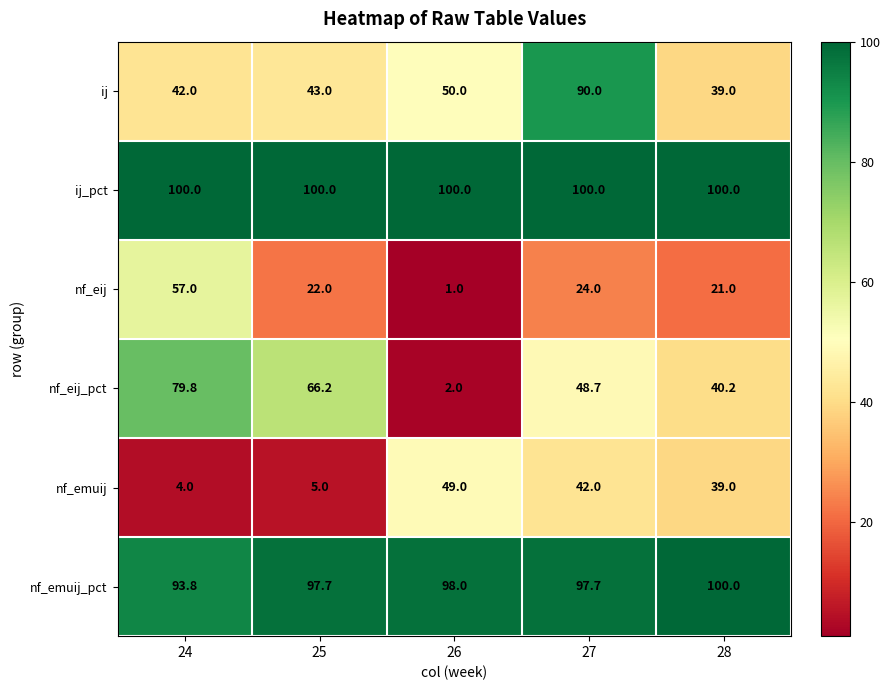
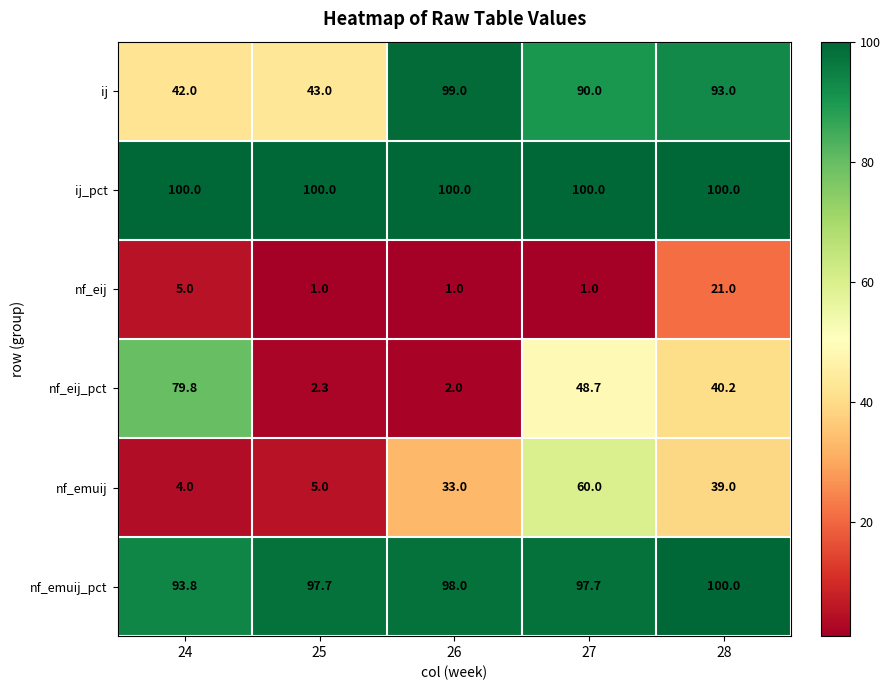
ij, 26: 50.0 -> 99.0
ij, 28: 39.0 -> 93.0
nf_eij, 24: 57.0 -> 5.0
nf_eij, 25: 22.0 -> 1.0
nf_eij, 27: 24.0 -> 1.0
nf_eij_pct, 25: 66.2 -> 2.3
nf_emuij, 26: 49.0 -> 33.0
nf_emuij, 27: 42.0 -> 60.0
